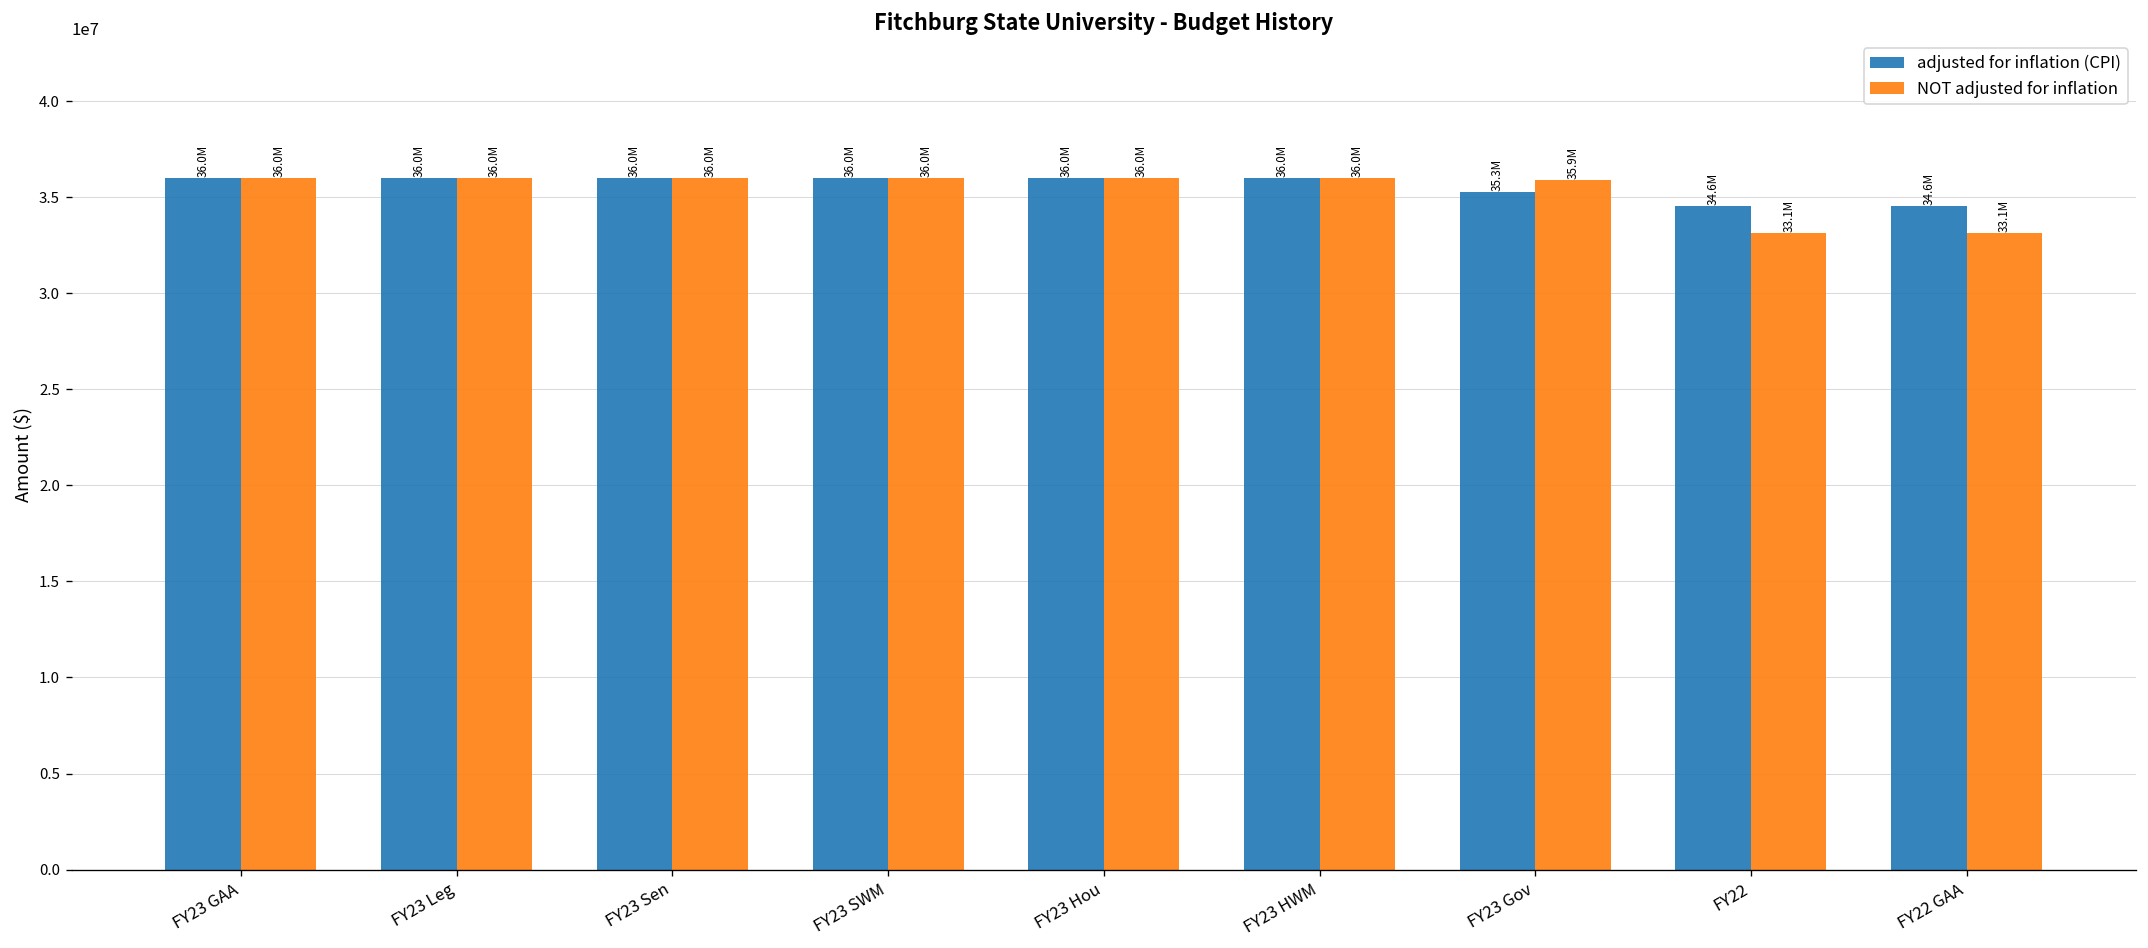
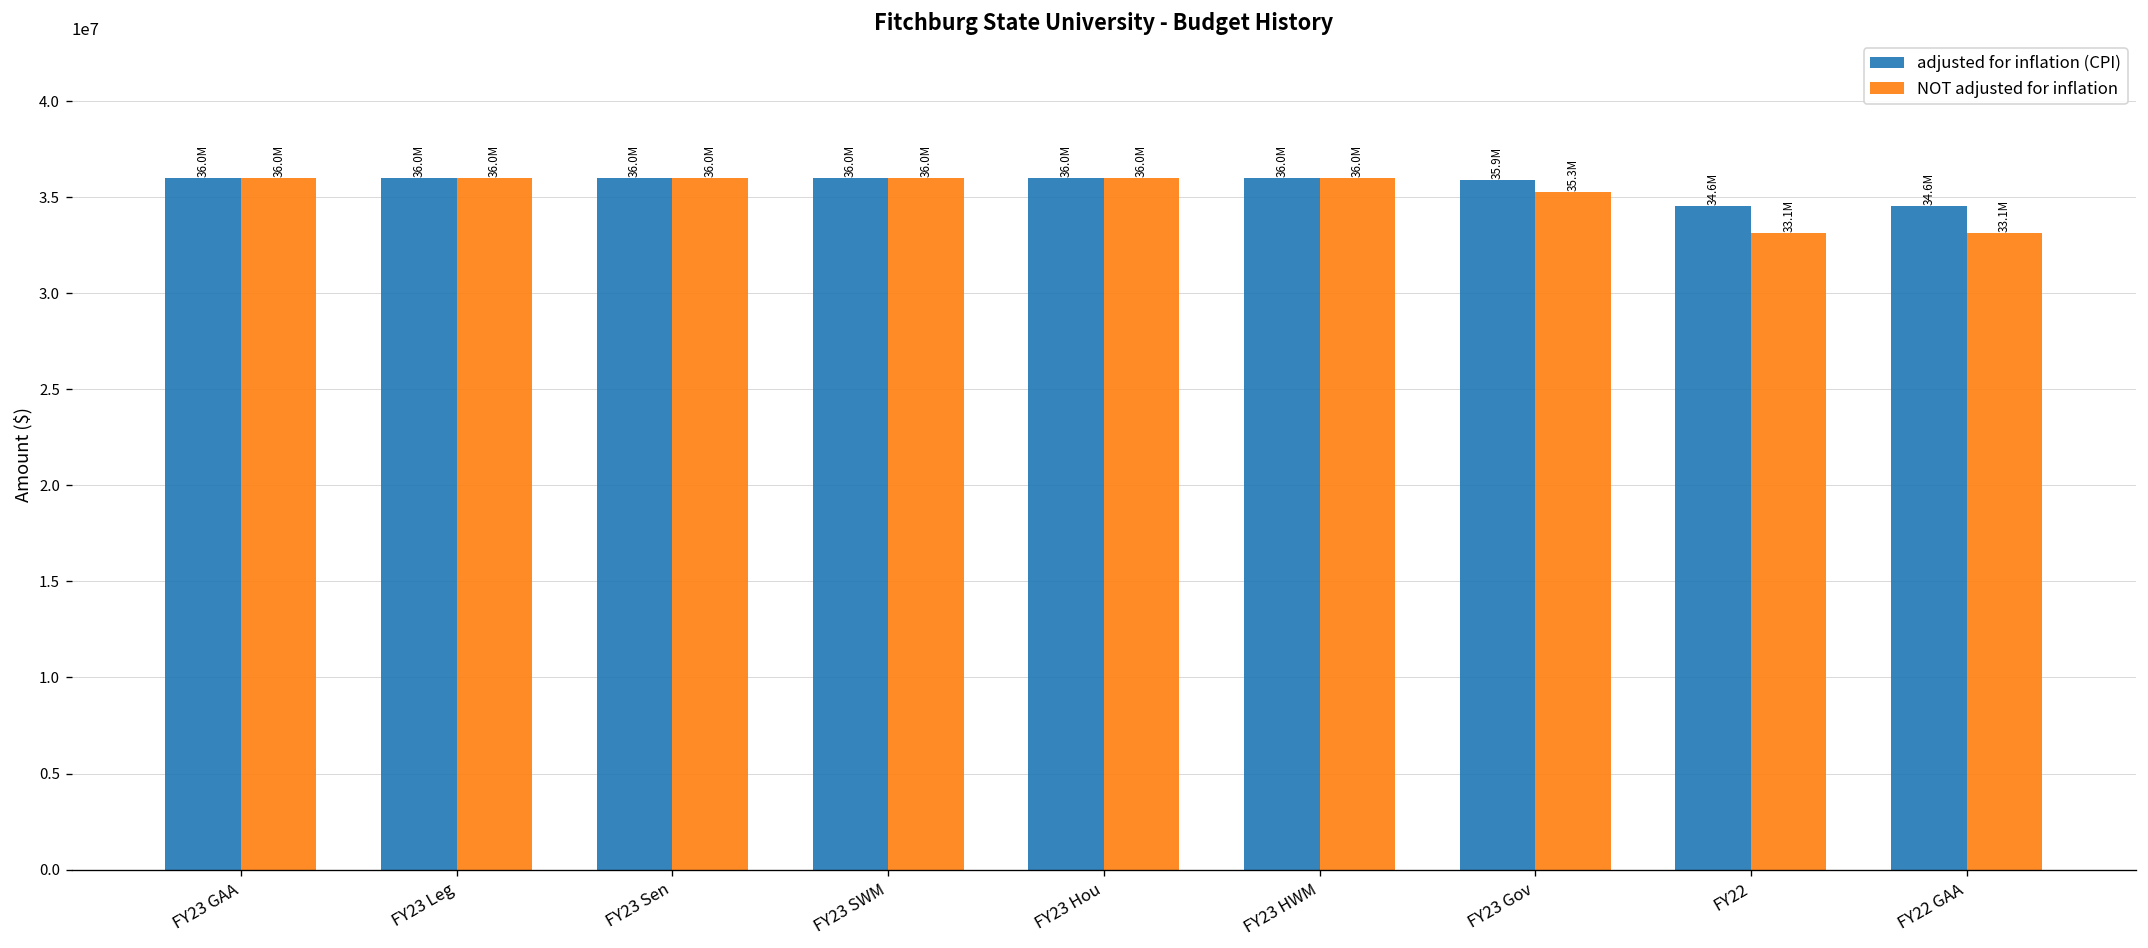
adjusted for inflation (CPI), FY23 Gov: 35.3M -> 35.9M
NOT adjusted for inflation, FY23 Gov: 35.9M -> 35.3M
